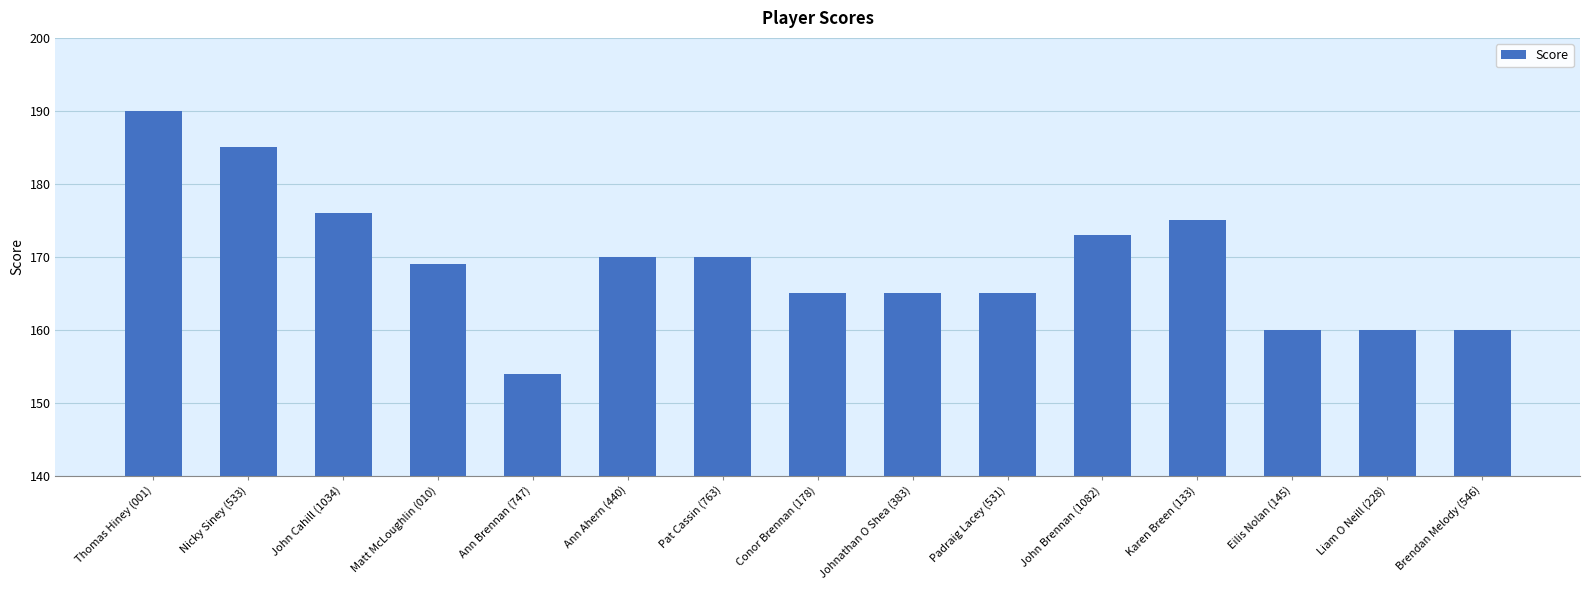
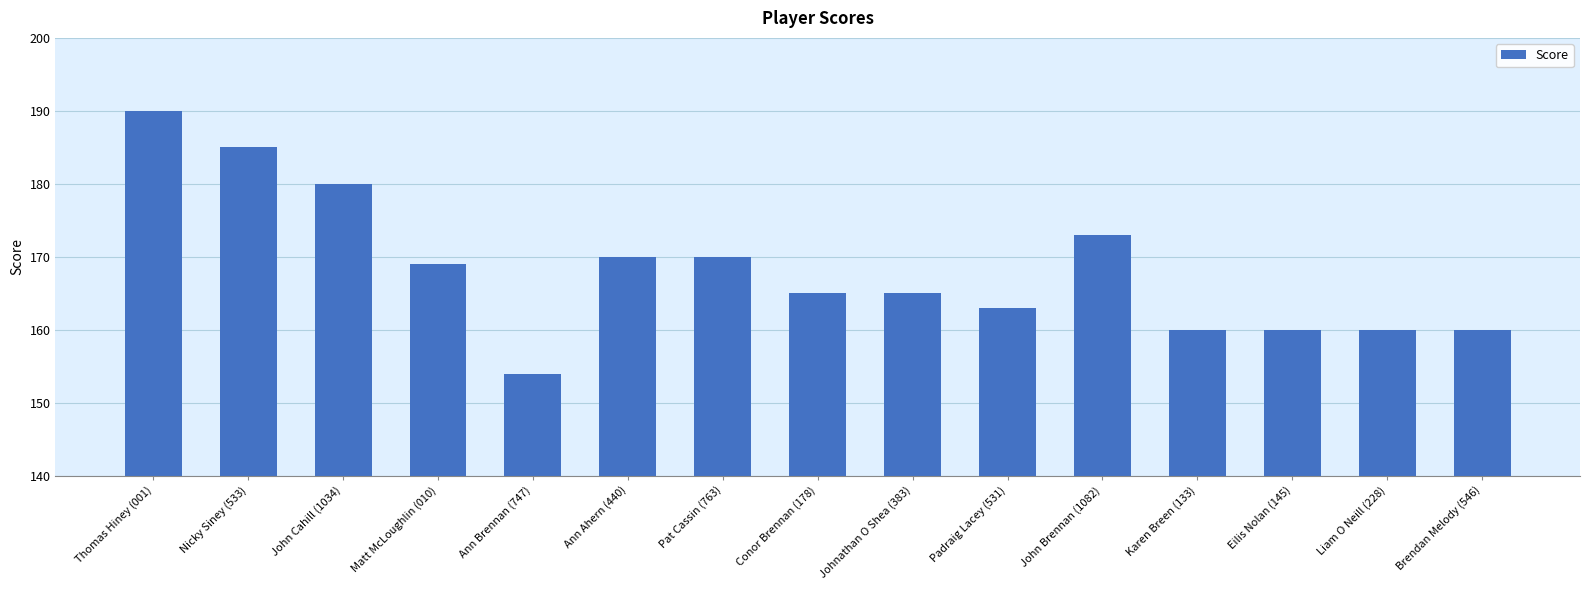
John Cahill (1034): 176 -> 180
Padraig Lacey (531): 165 -> 163
Karen Breen (133): 175 -> 160
